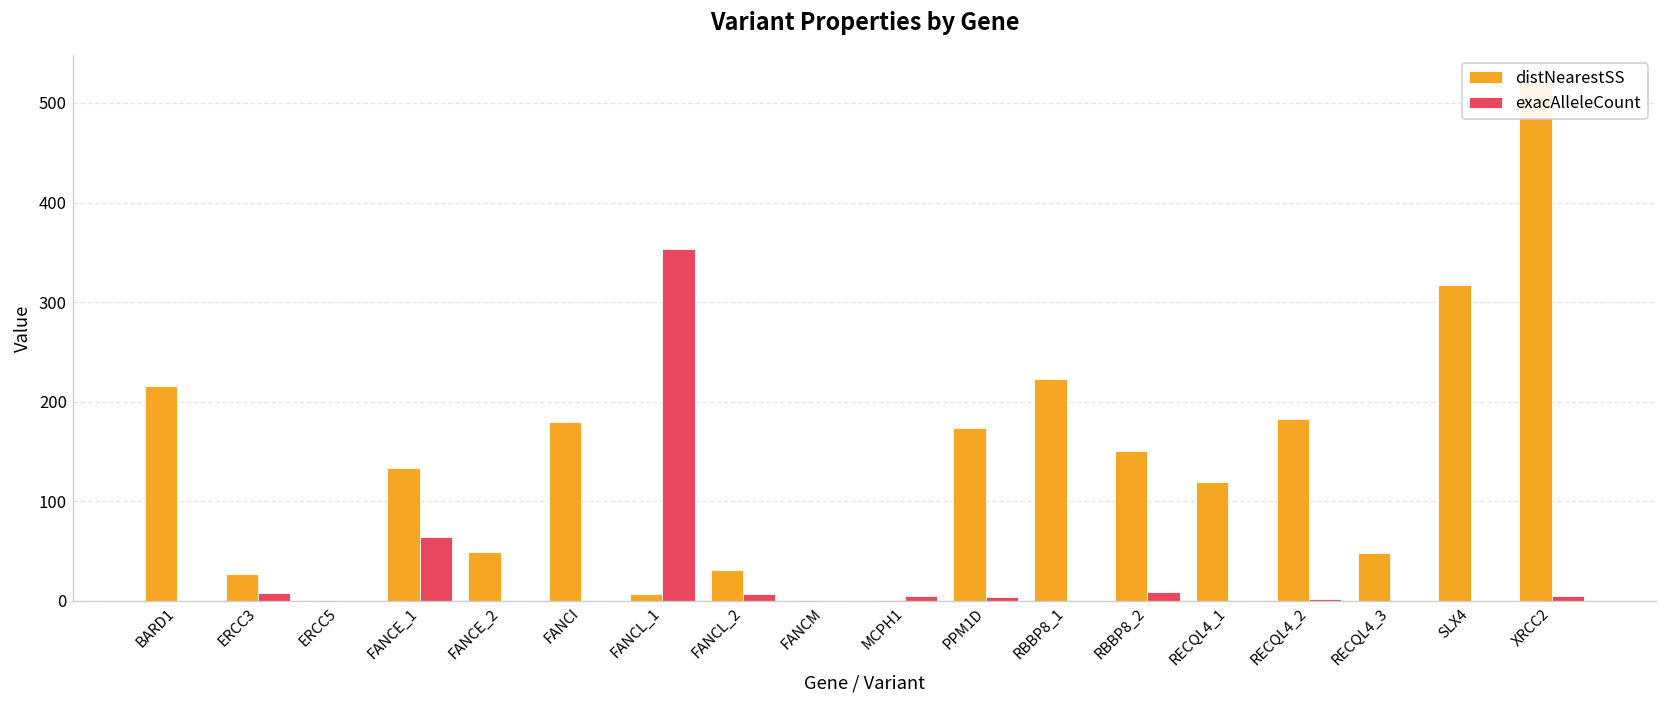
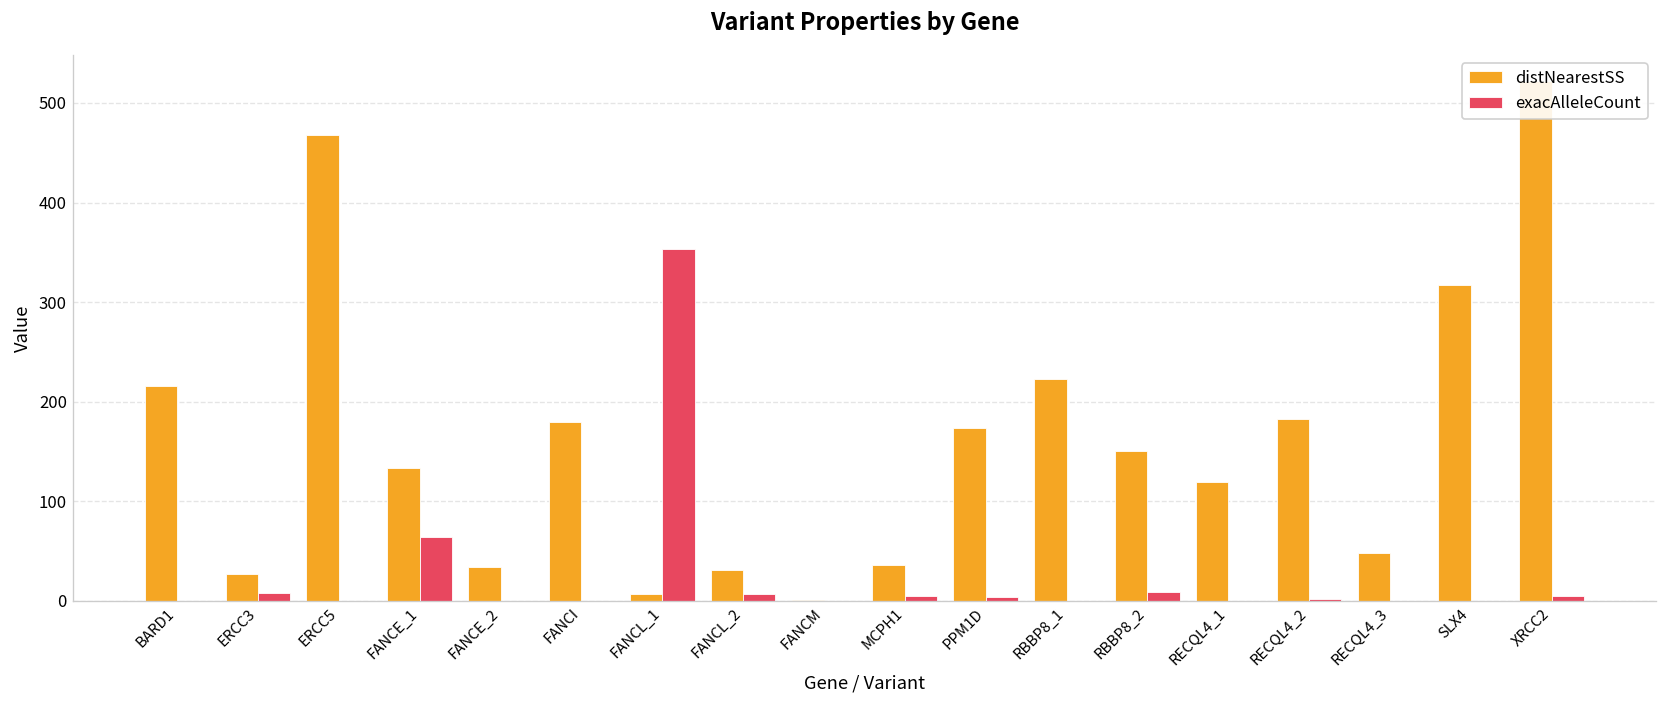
distNearestSS, ERCC5: 0 -> 470
distNearestSS, FANCE_2: 50 -> 30
distNearestSS, MCPH1: 0 -> 40
